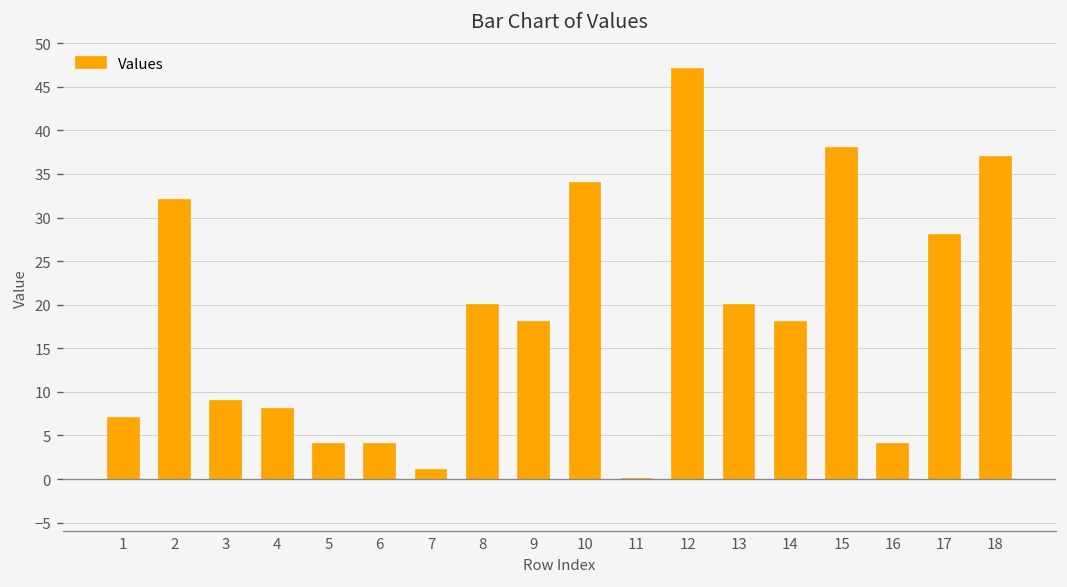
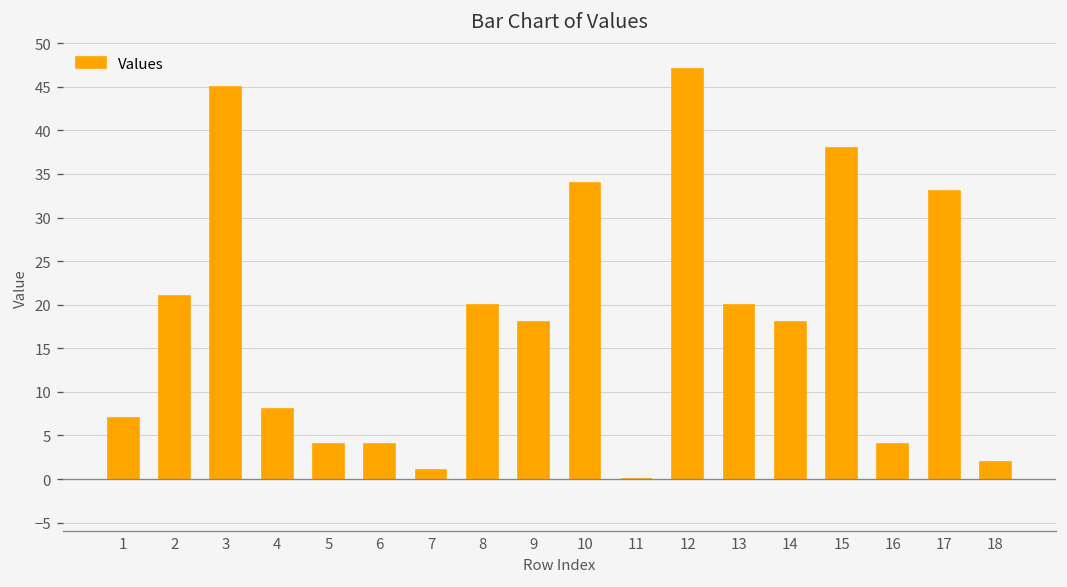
2: 32 -> 21
3: 9 -> 45
17: 28 -> 33
18: 37 -> 2
